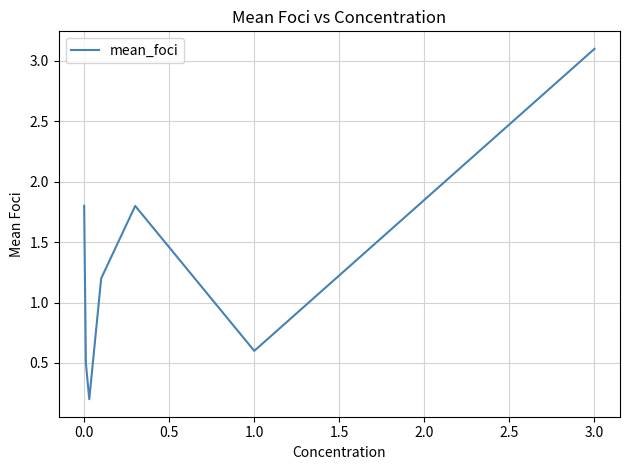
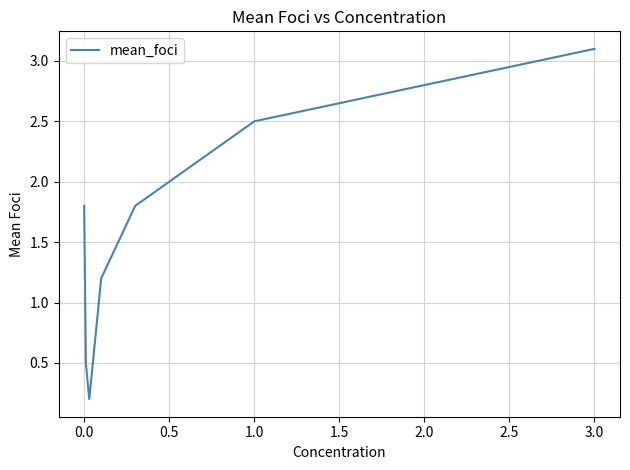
1.0: 0.6 -> 2.5
